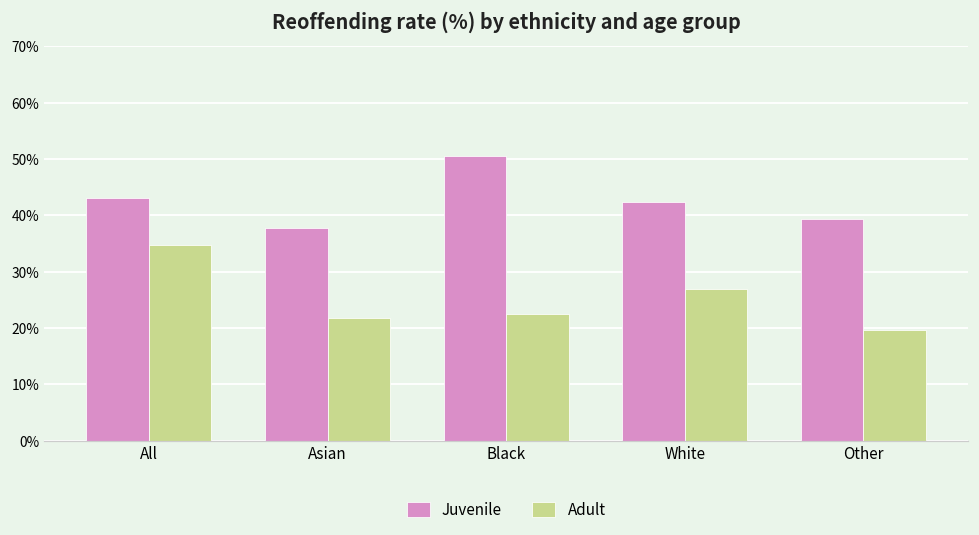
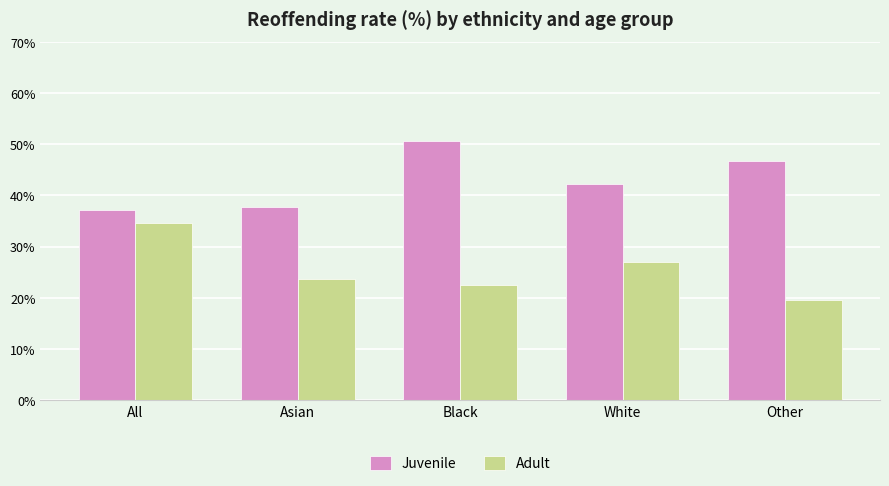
Juvenile, All: 43% -> 37%
Adult, Asian: 22% -> 24%
Juvenile, Other: 39% -> 47%
